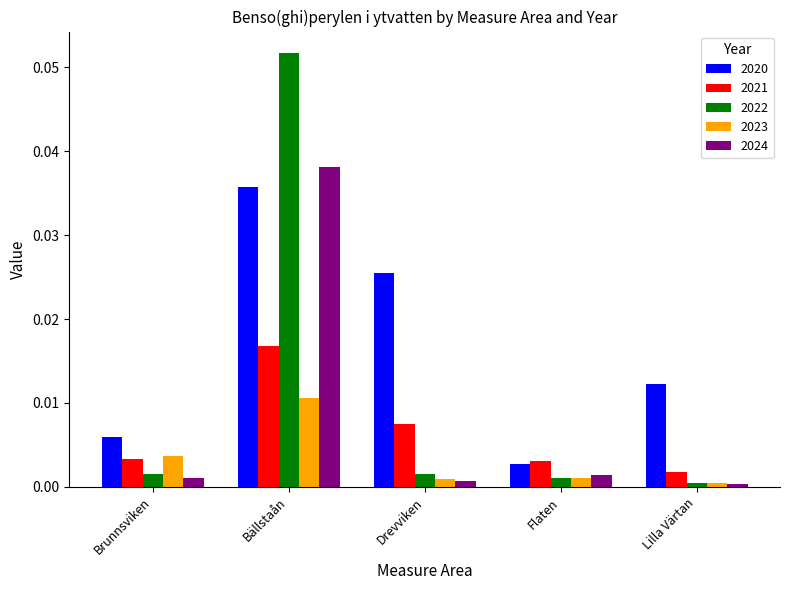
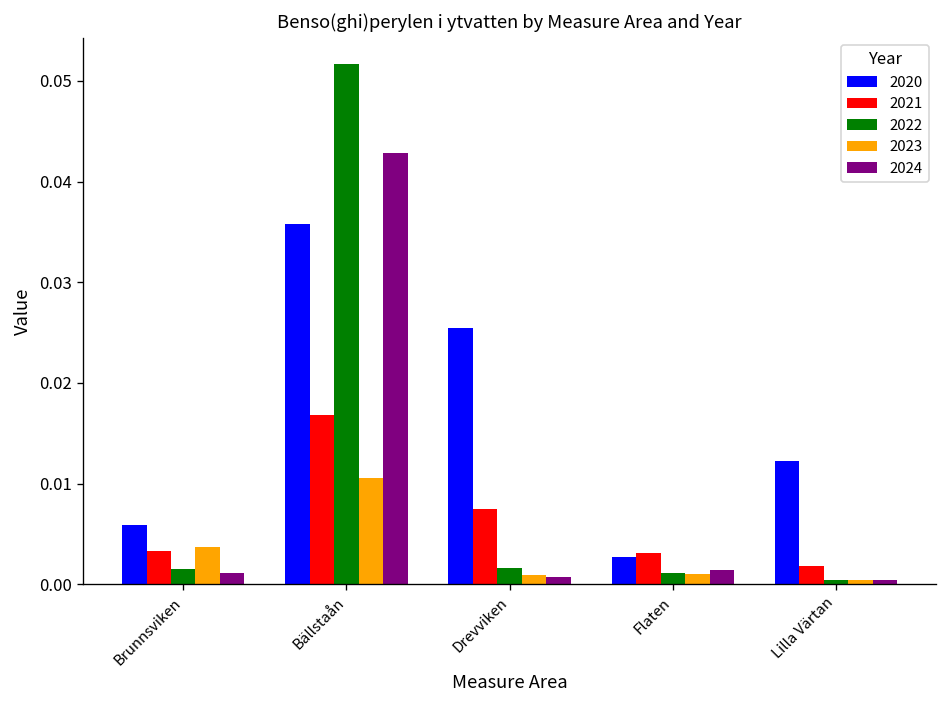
2024, Bällstaån: 0.038 -> 0.043
